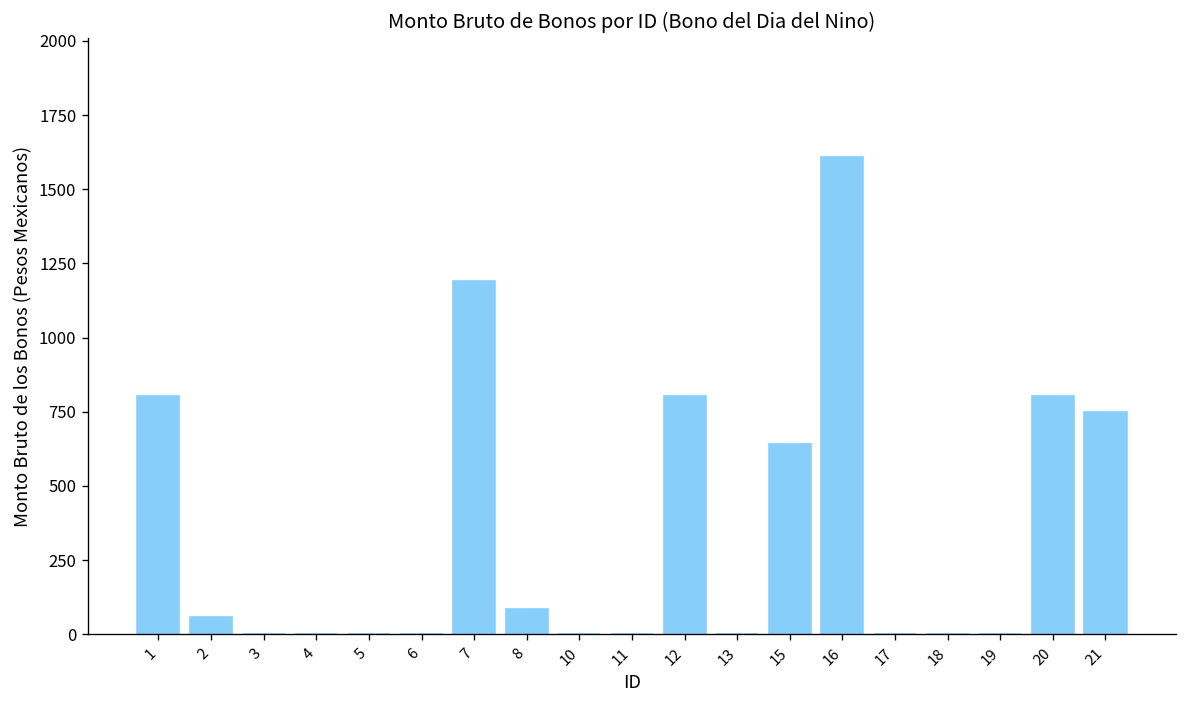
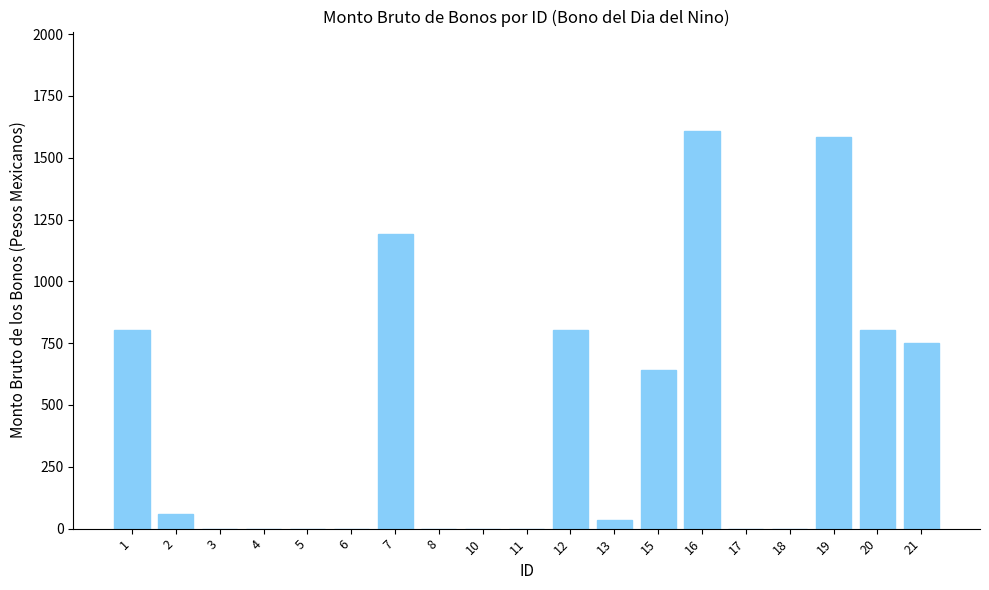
8: 90 -> 0
13: 0 -> 40
19: 0 -> 1580
